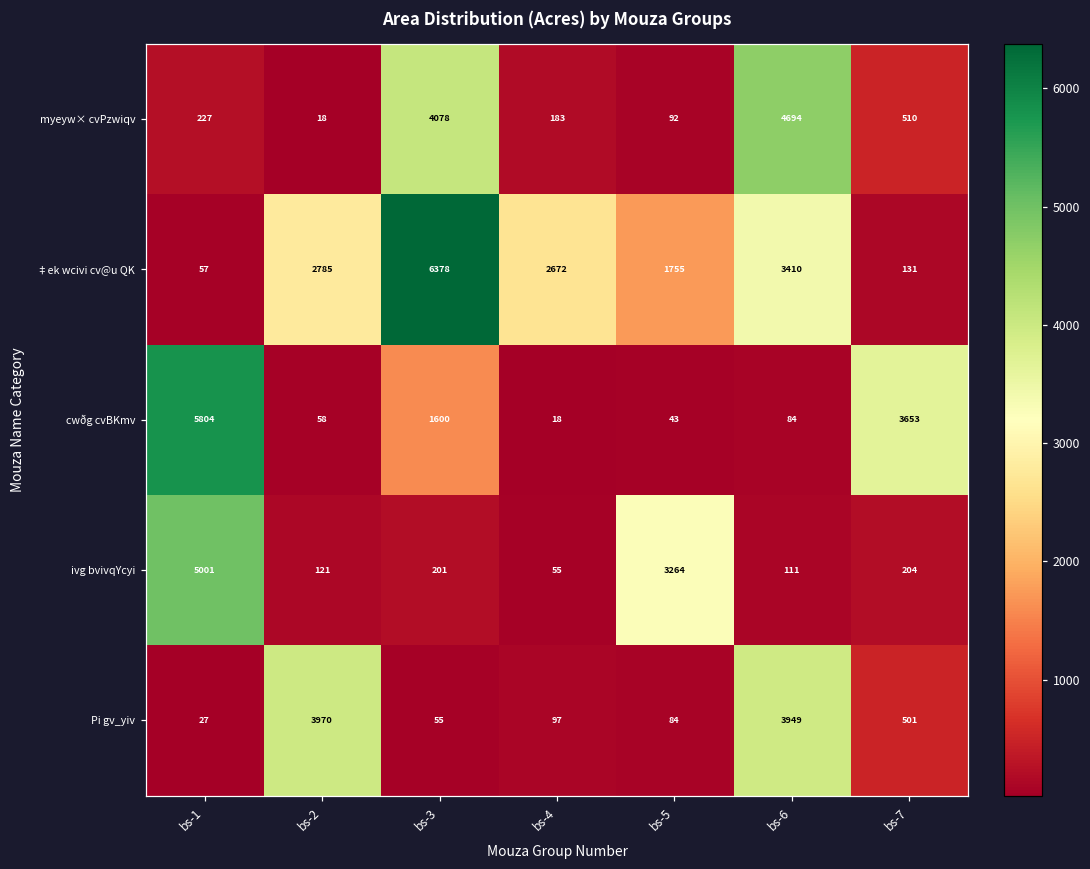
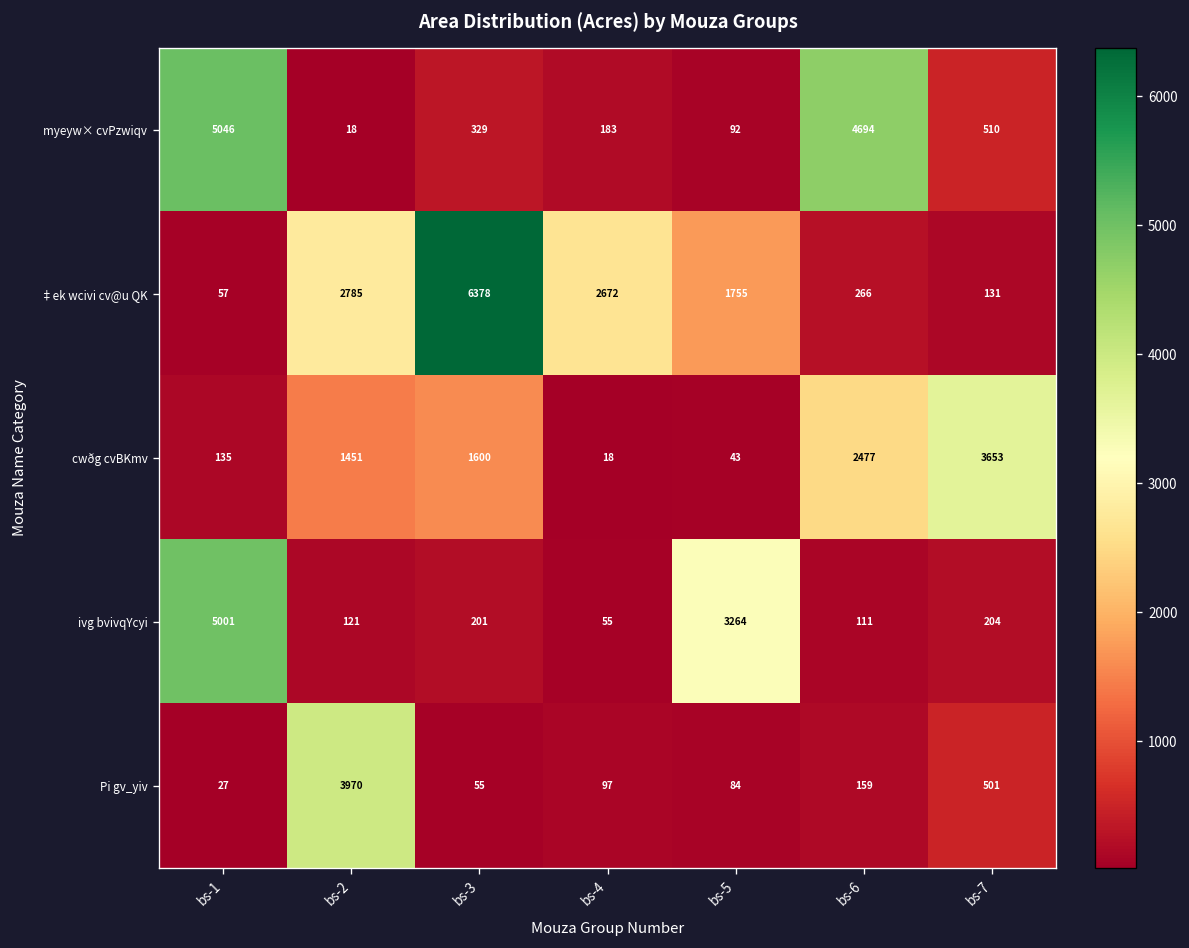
myeyw× cvPzwiqv, bs-1: 227 -> 5046
myeyw× cvPzwiqv, bs-3: 4078 -> 329
‡ek wcivi cv@u QK, bs-6: 3410 -> 266
cwðg cvBKmv, bs-1: 5804 -> 135
cwðg cvBKmv, bs-2: 58 -> 1451
cwðg cvBKmv, bs-6: 84 -> 2477
Pi gv_yiv, bs-6: 3949 -> 159
